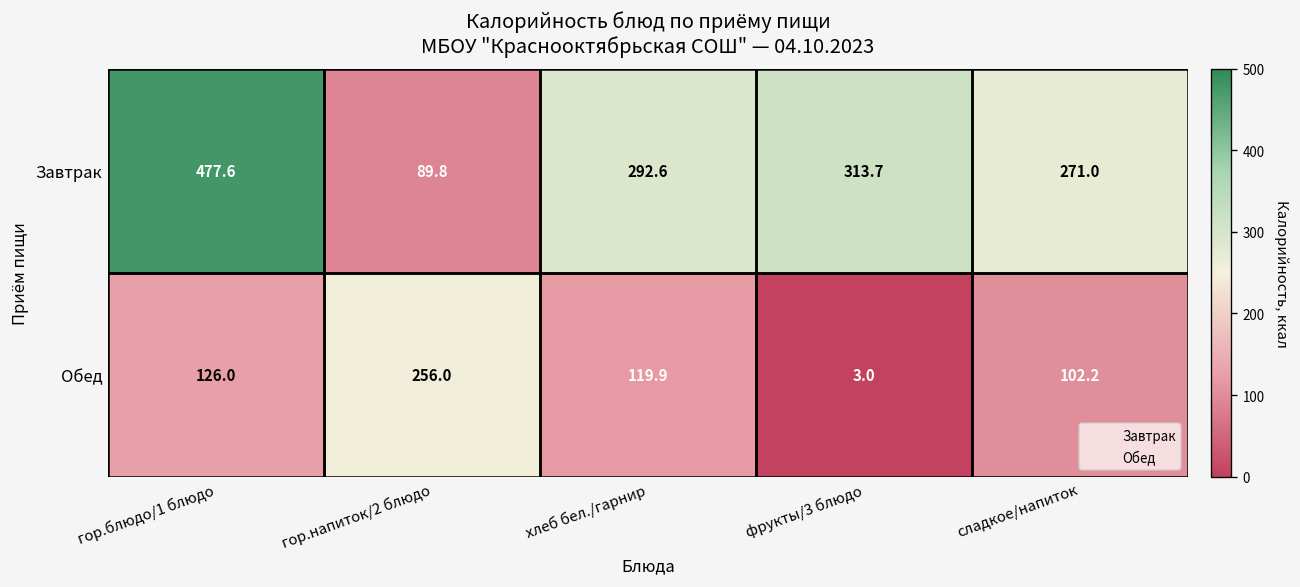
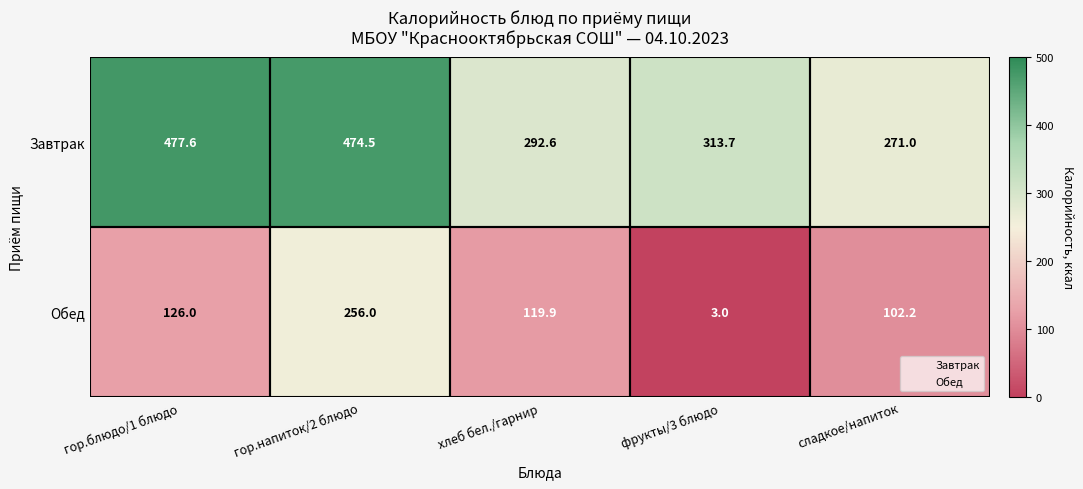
Завтрак, гор.напиток/2 блюдо: 89.8 -> 474.5
